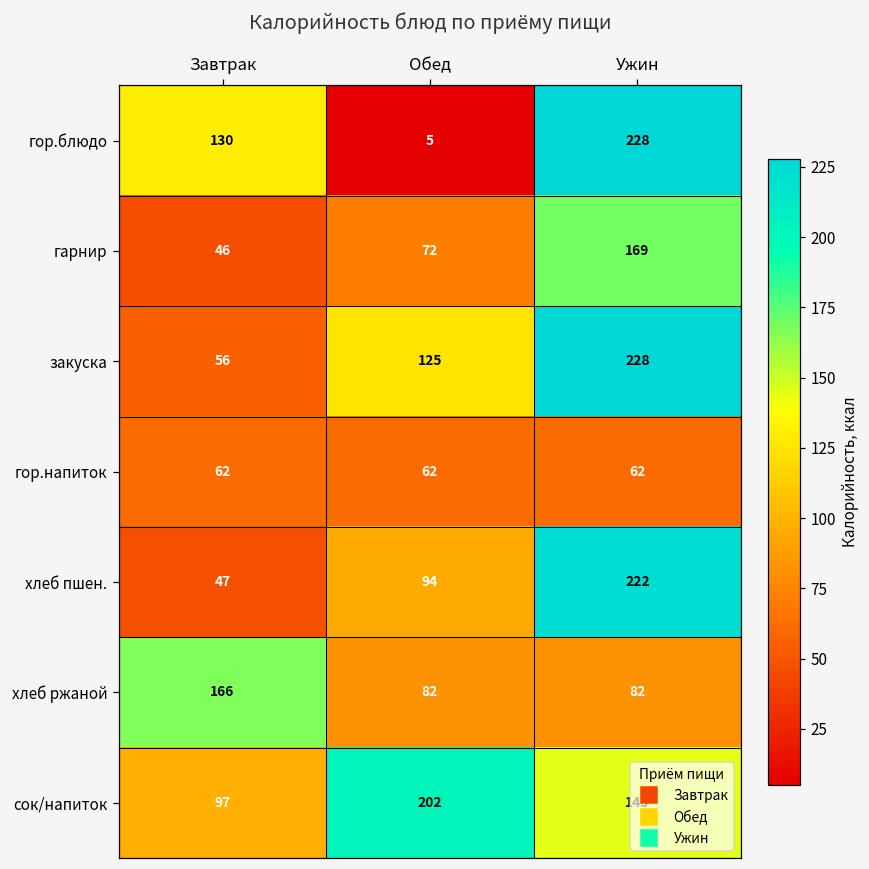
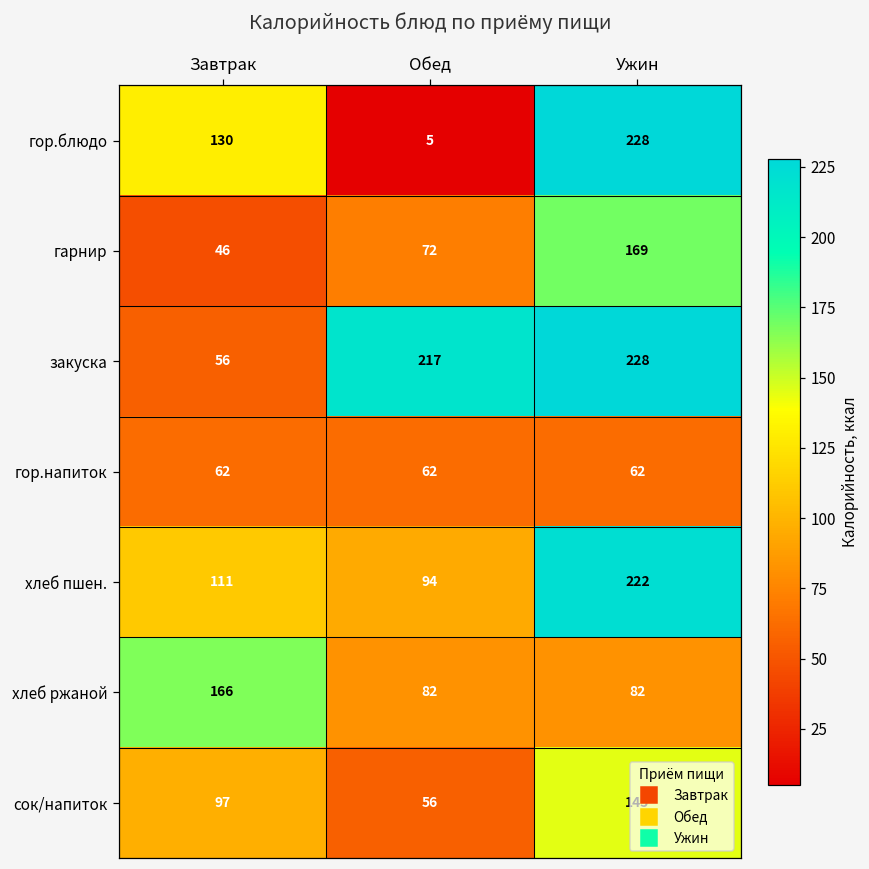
закуска, Обед: 125 -> 217
хлеб пшен., Завтрак: 47 -> 111
сок/напиток, Обед: 202 -> 56
